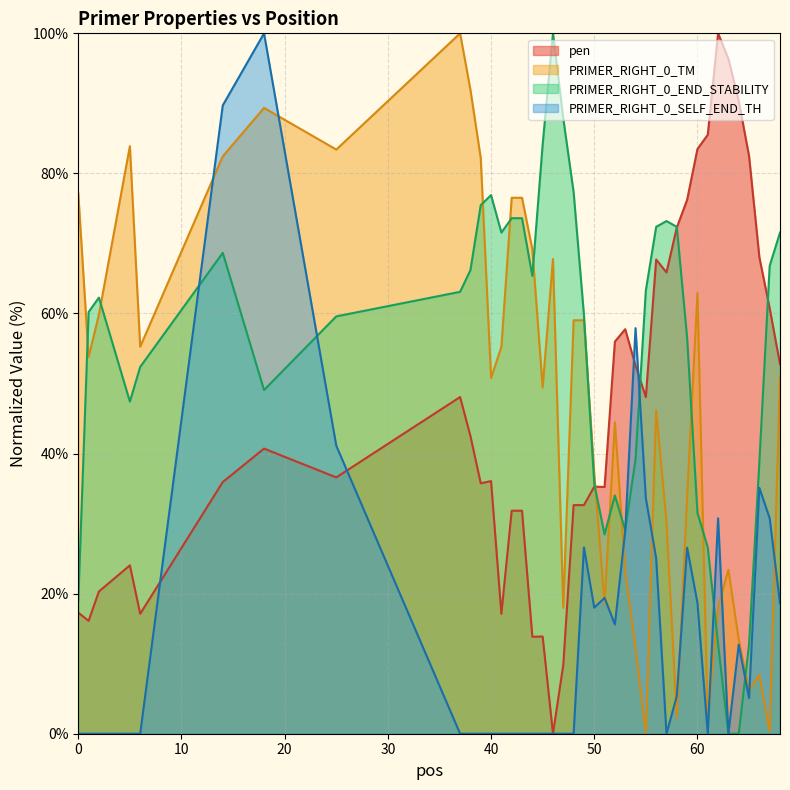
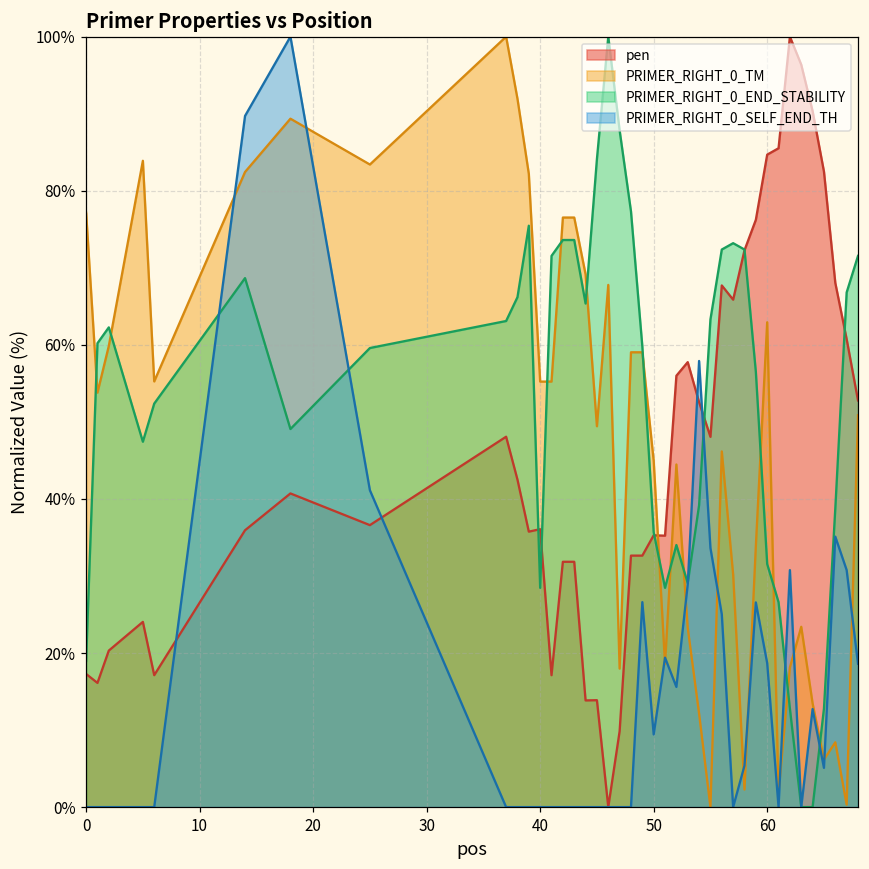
PRIMER_RIGHT_0_TM, 40: 51% -> 55%
PRIMER_RIGHT_0_END_STABILITY, 40: 77% -> 28%
PRIMER_RIGHT_0_TM, 50: 37% -> 45%
PRIMER_RIGHT_0_SELF_END_TH, 50: 18% -> 9%
pen, 60: 83% -> 85%
